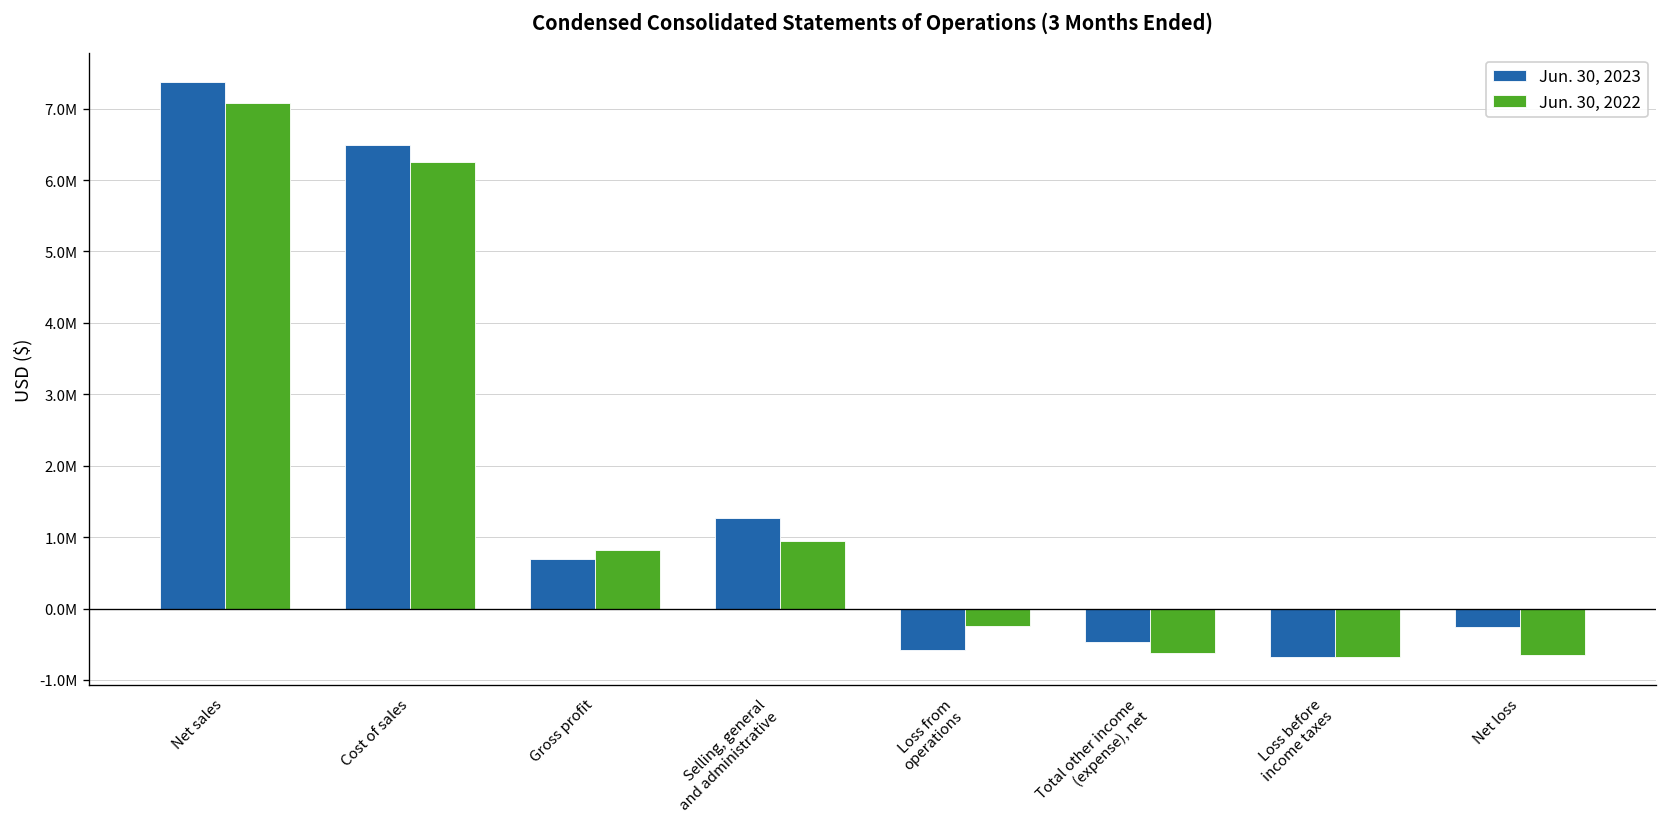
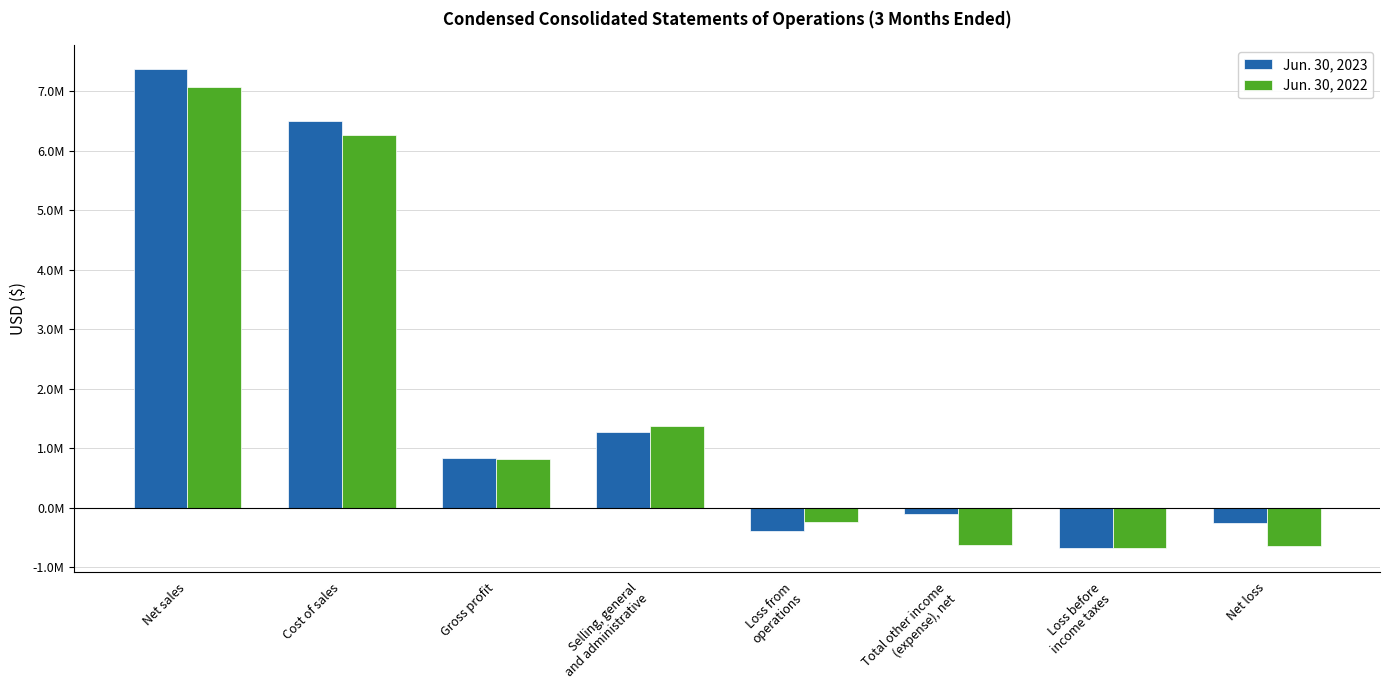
Jun. 30, 2023, Gross profit: 700000 -> 800000
Jun. 30, 2022, Selling, general and administrative: 900000 -> 1400000
Jun. 30, 2023, Loss from operations: -600000 -> -400000
Jun. 30, 2023, Total other income (expense), net: -500000 -> -100000
